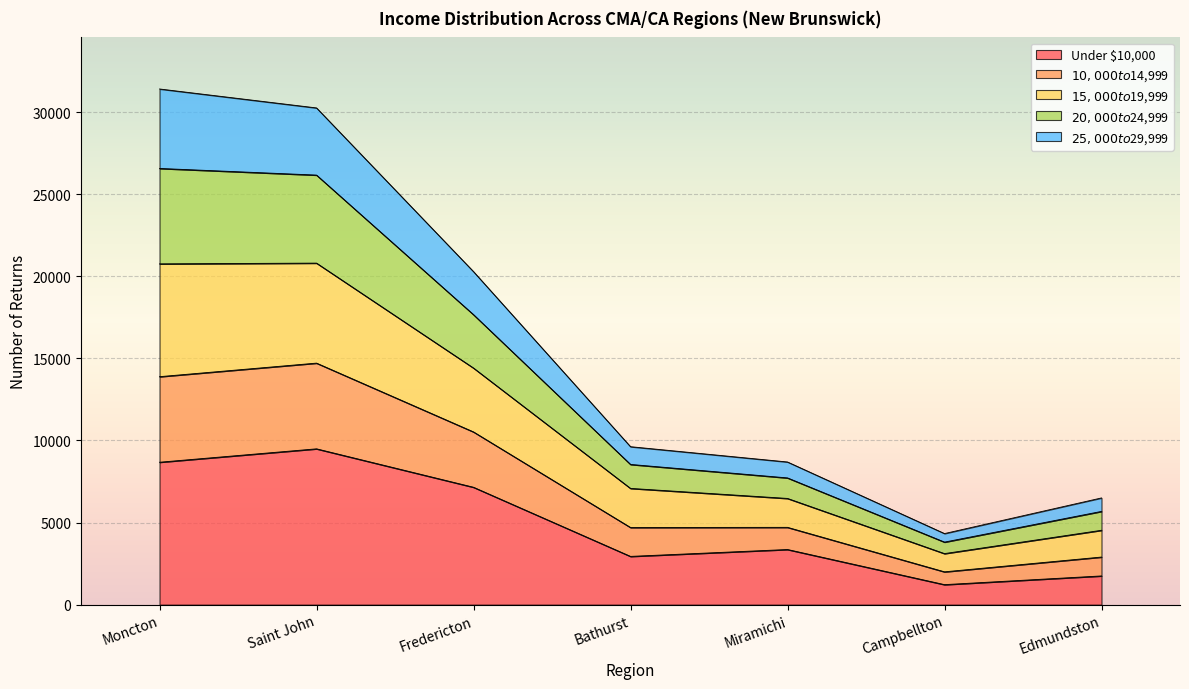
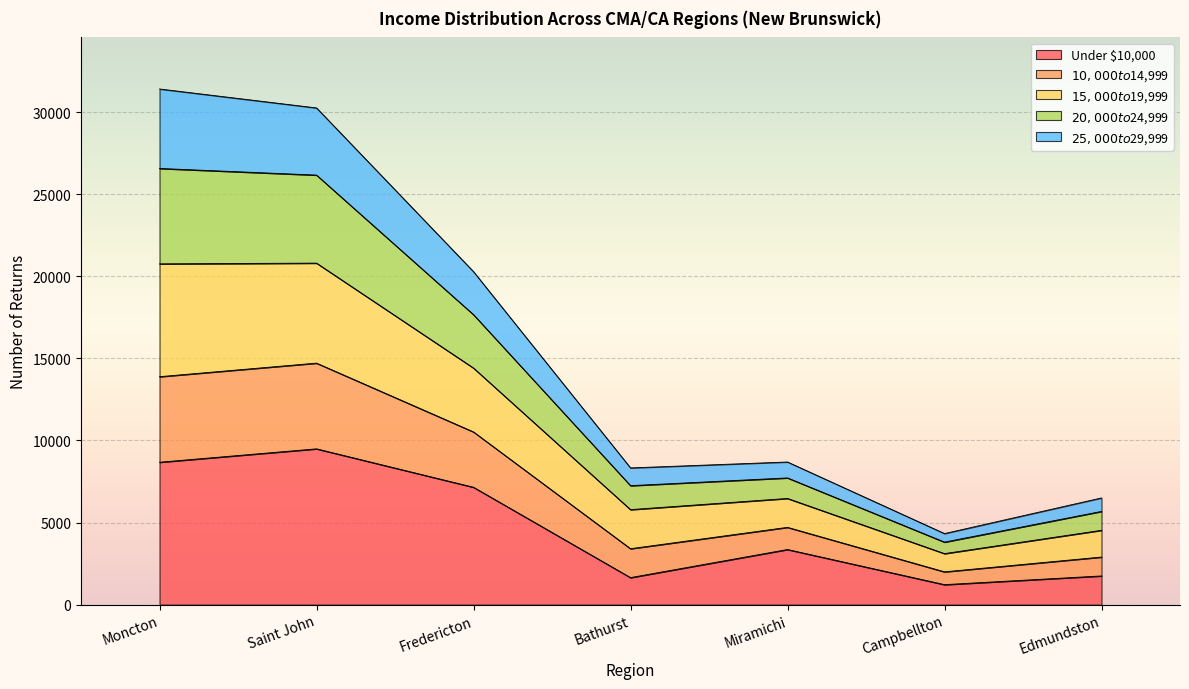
Under $10,000, Bathurst: 2900 -> 1600
